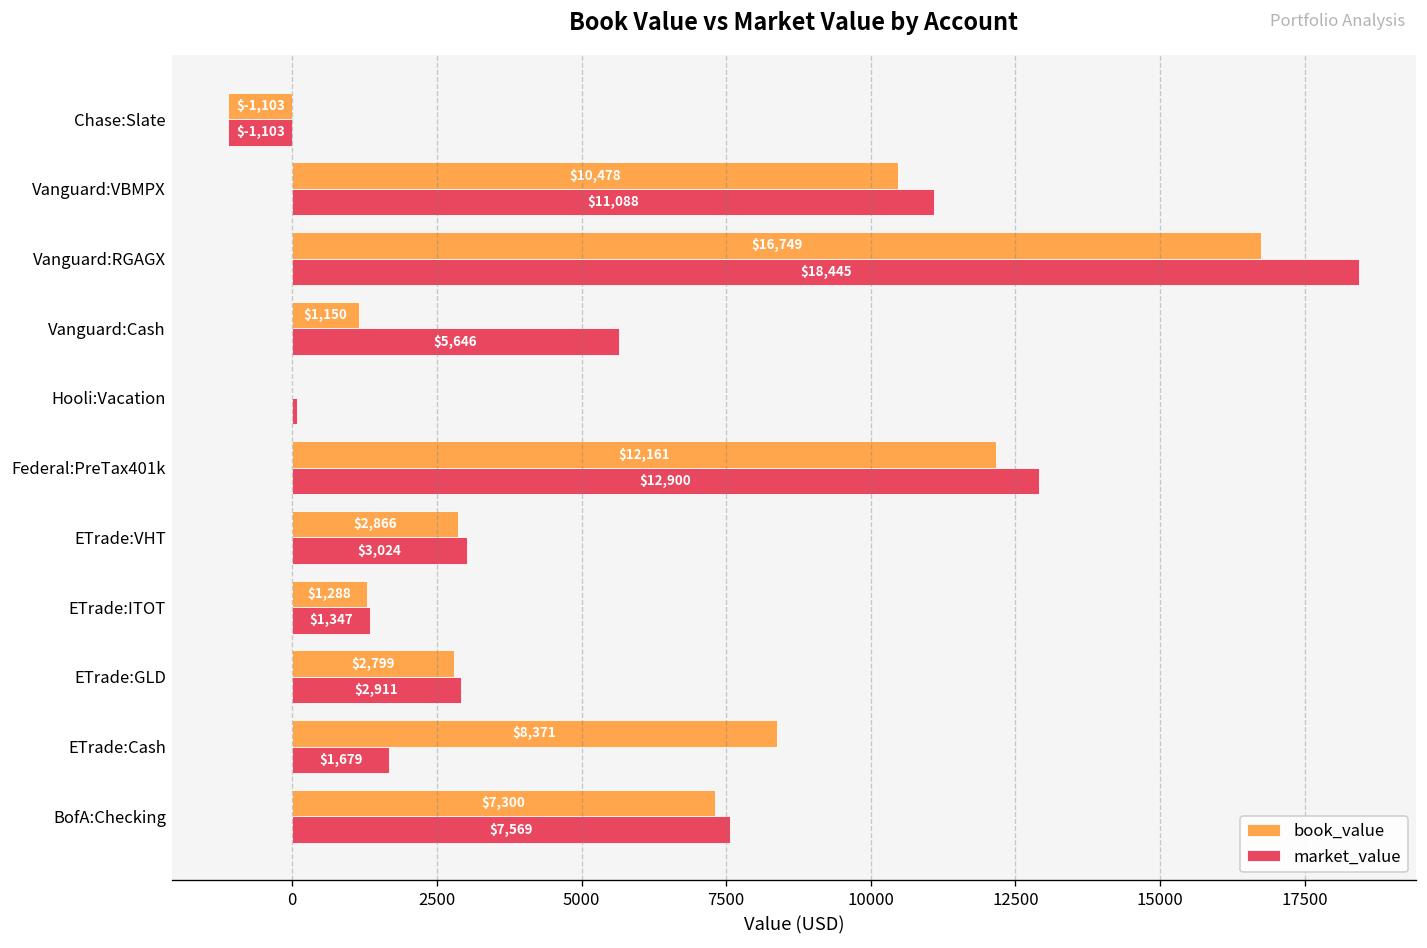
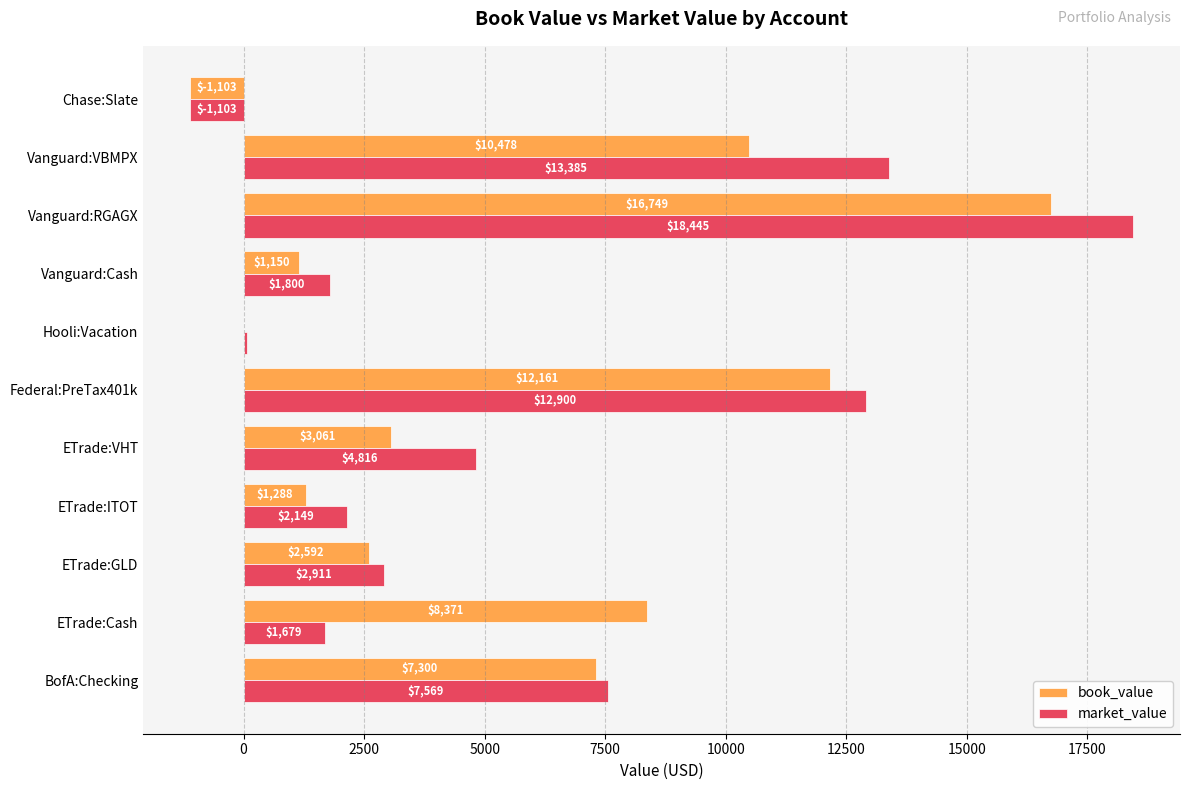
market_value, Vanguard:VBMPX: $11,088 -> $13,385
market_value, Vanguard:Cash: $5,646 -> $1,800
book_value, ETrade:VHT: $2,866 -> $3,061
market_value, ETrade:VHT: $3,024 -> $4,816
market_value, ETrade:ITOT: $1,347 -> $2,149
book_value, ETrade:GLD: $2,799 -> $2,592
